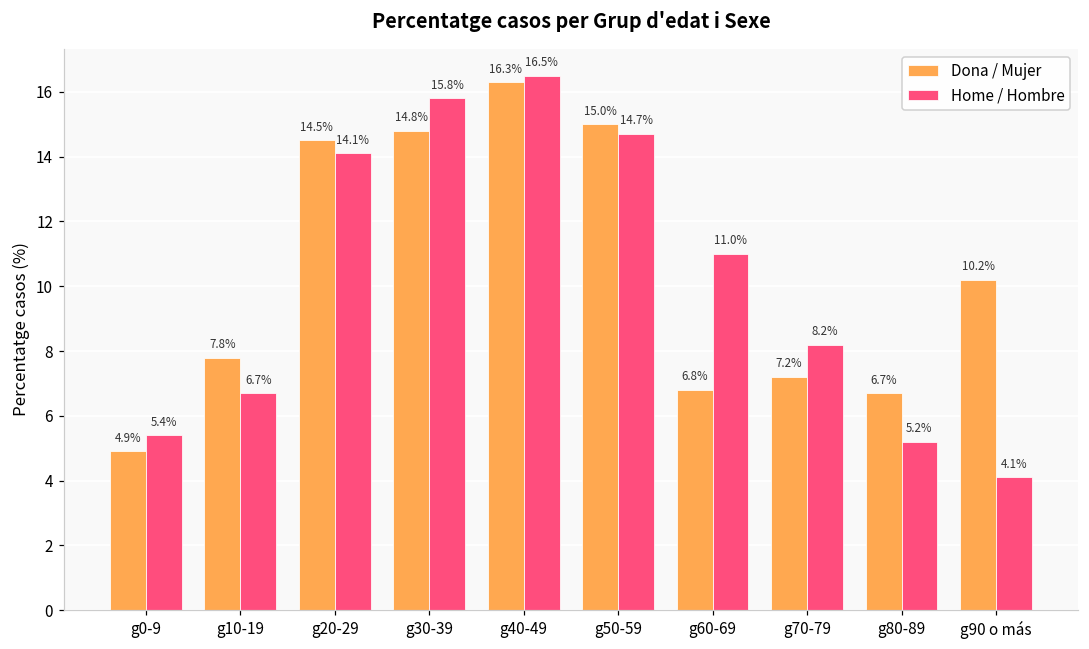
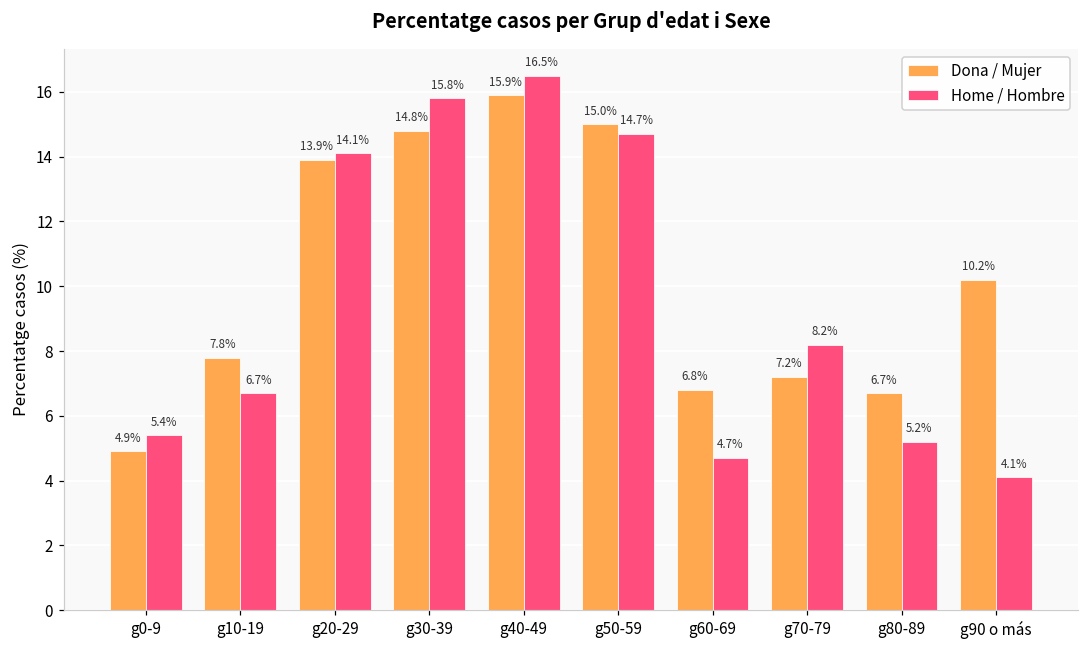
Dona / Mujer, g20-29: 14.5% -> 13.9%
Dona / Mujer, g40-49: 16.3% -> 15.9%
Home / Hombre, g60-69: 11.0% -> 4.7%
